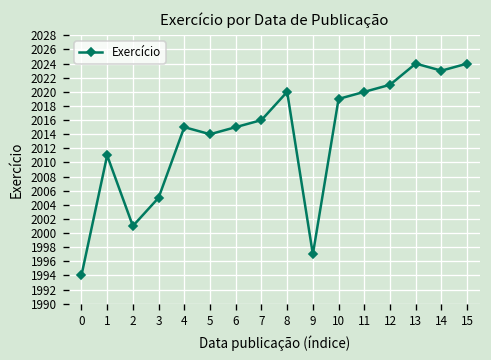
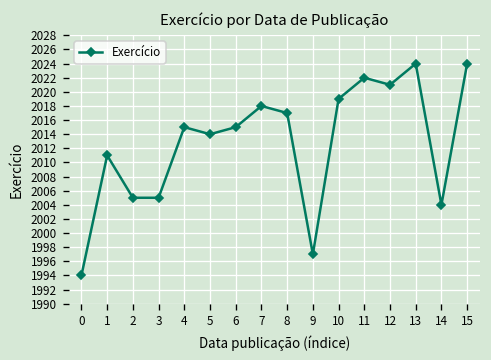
2: 2001 -> 2005
7: 2016 -> 2018
8: 2020 -> 2017
11: 2020 -> 2022
14: 2023 -> 2004
